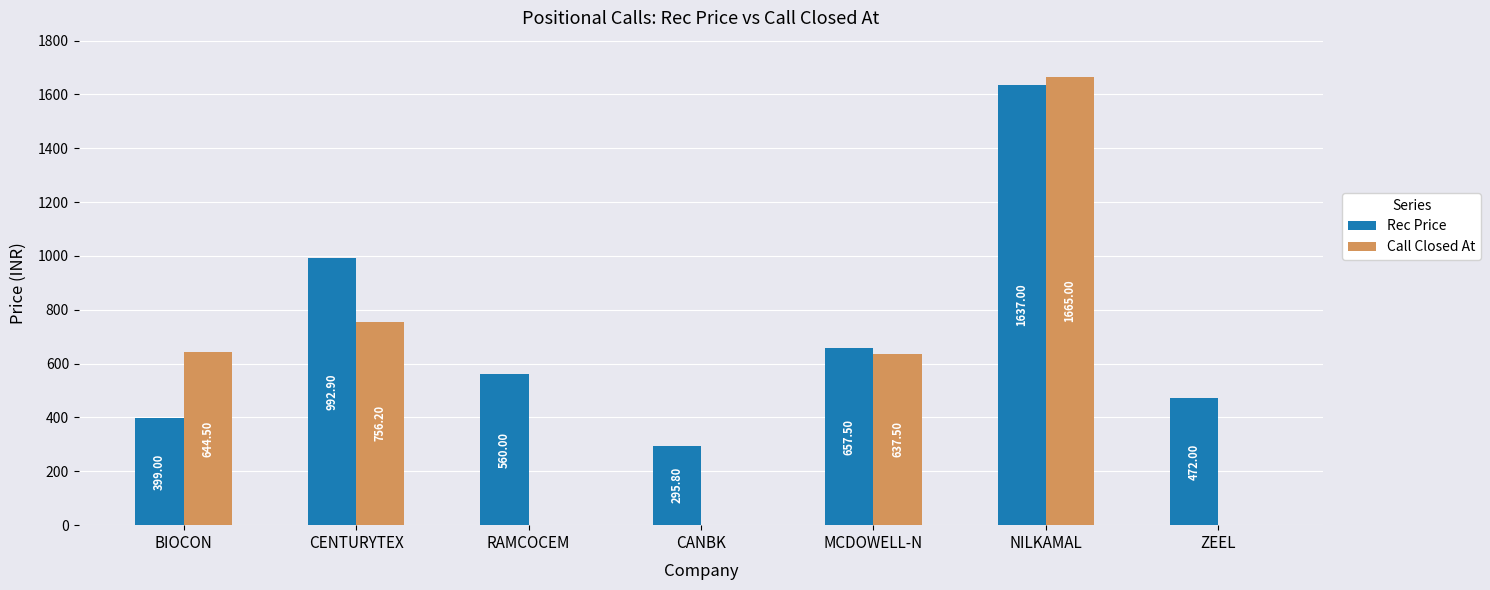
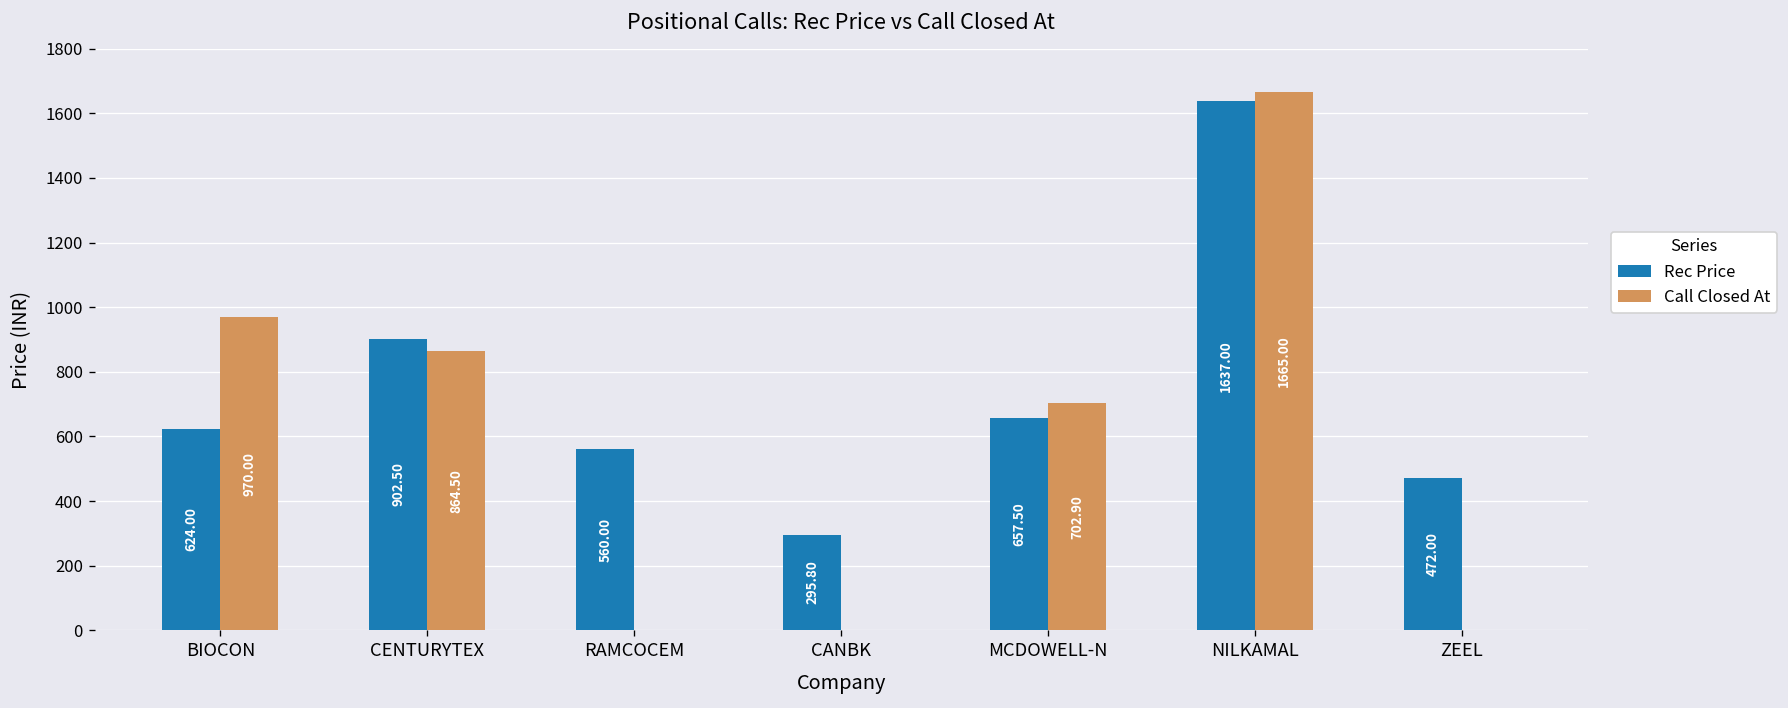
Rec Price, BIOCON: 399.00 -> 624.00
Call Closed At, BIOCON: 644.50 -> 970.00
Rec Price, CENTURYTEX: 992.90 -> 902.50
Call Closed At, CENTURYTEX: 756.20 -> 864.50
Call Closed At, MCDOWELL-N: 637.50 -> 702.90
